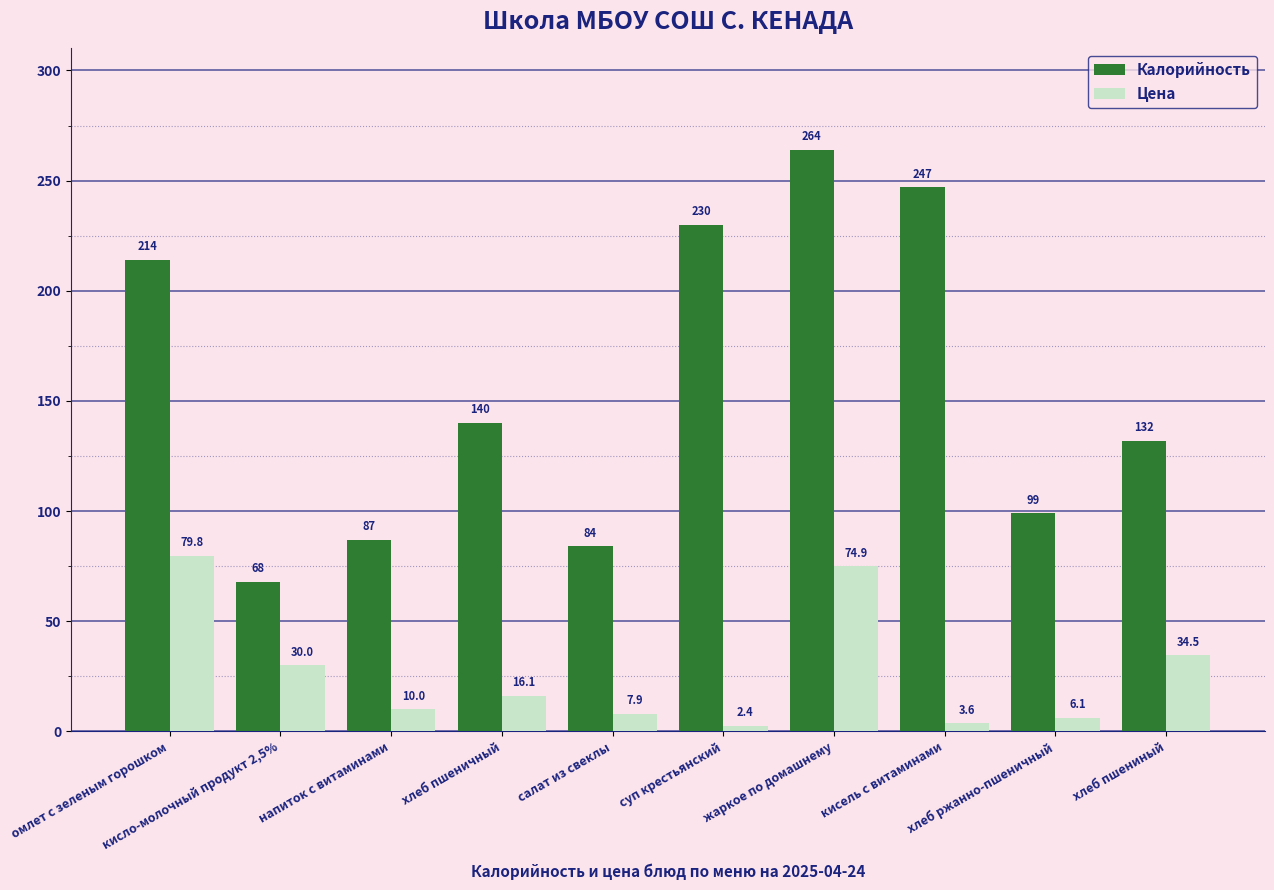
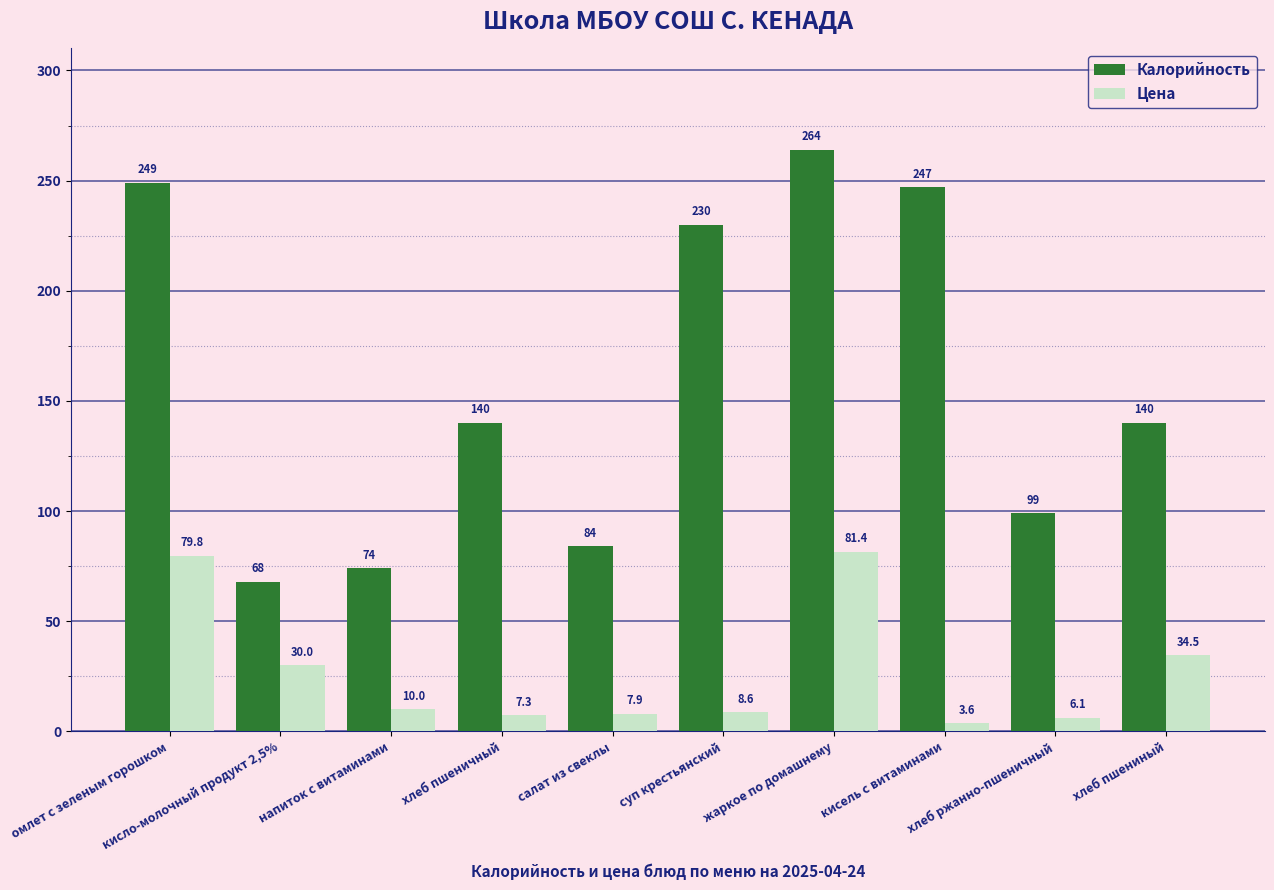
Калорийность, омлет с зеленым горошком: 214 -> 249
Калорийность, напиток с витаминами: 87 -> 74
Цена, хлеб пшеничный: 16.1 -> 7.3
Цена, суп крестьянский: 2.4 -> 8.6
Цена, жаркое по домашнему: 74.9 -> 81.4
Калорийность, хлеб пшениный: 132 -> 140
